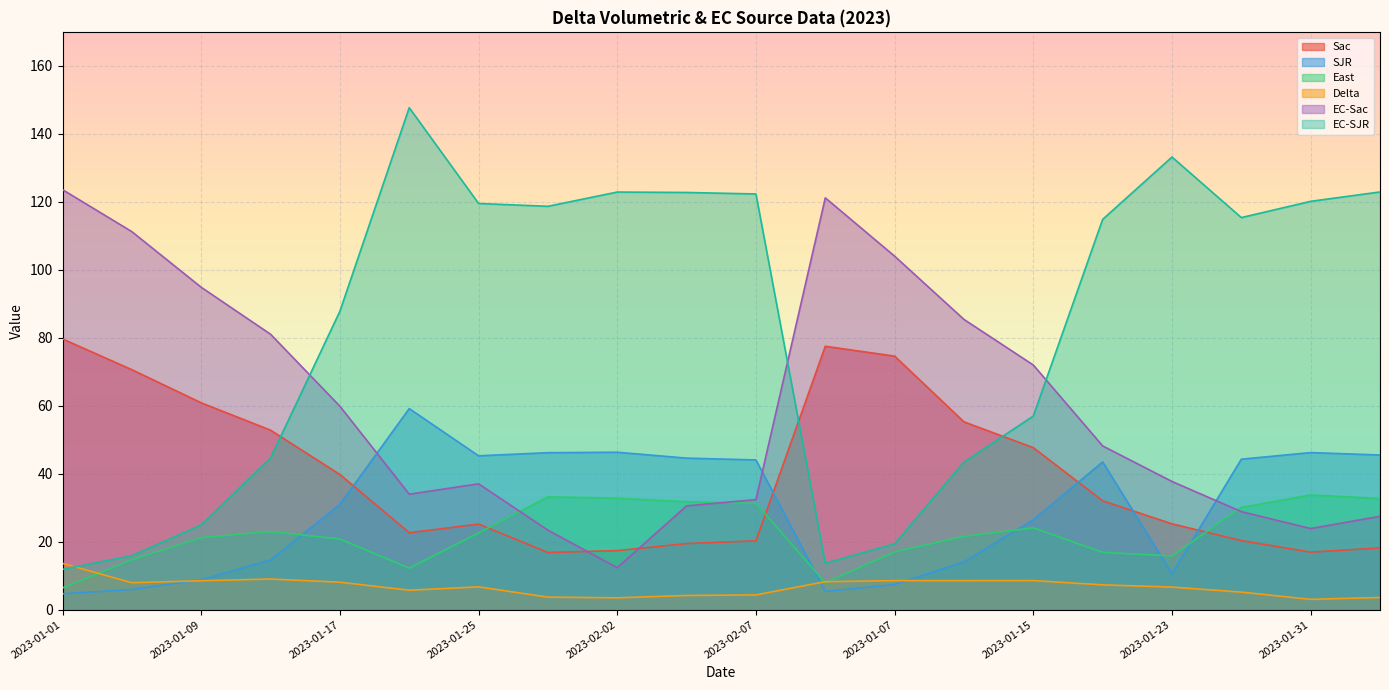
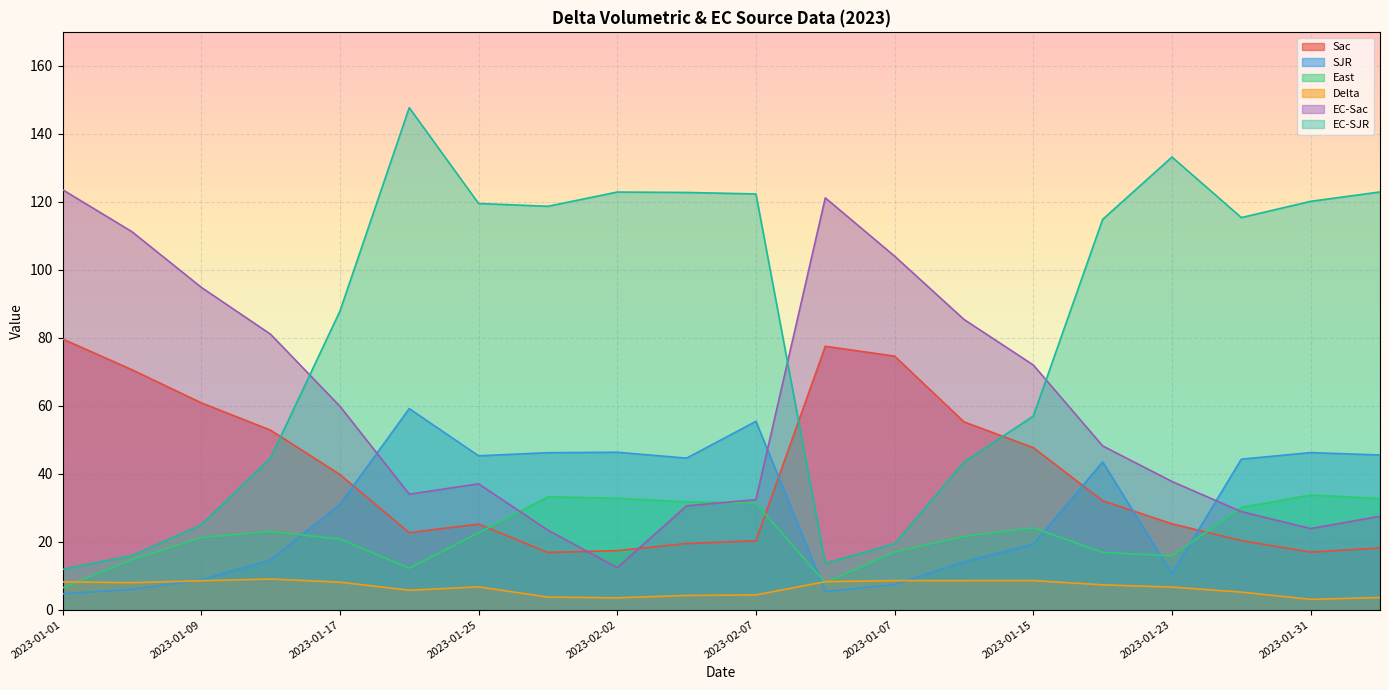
Delta, 2023-01-01: 14 -> 8
SJR, 2023-02-07: 44 -> 55
SJR, 2023-01-15: 26 -> 19
